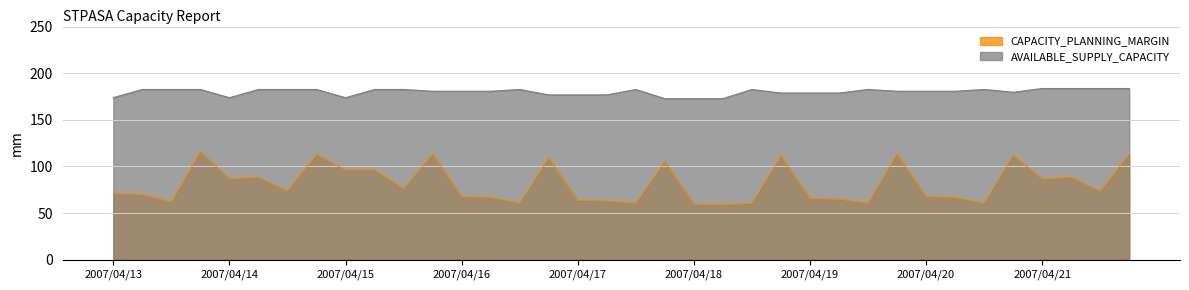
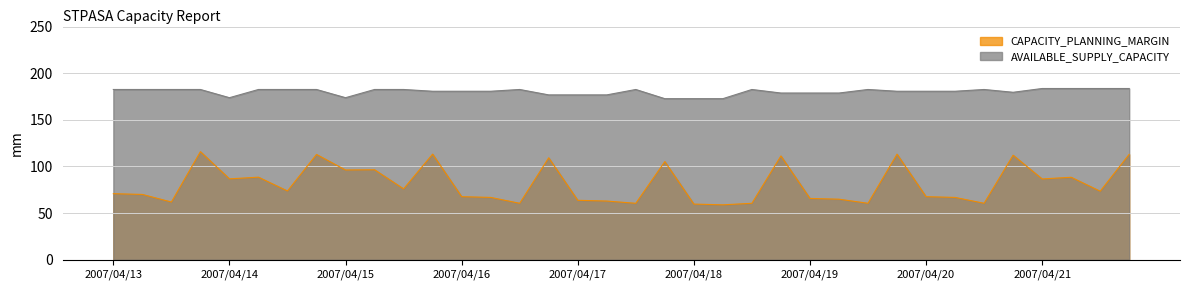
AVAILABLE_SUPPLY_CAPACITY, 2007/04/13: 170 -> 180
